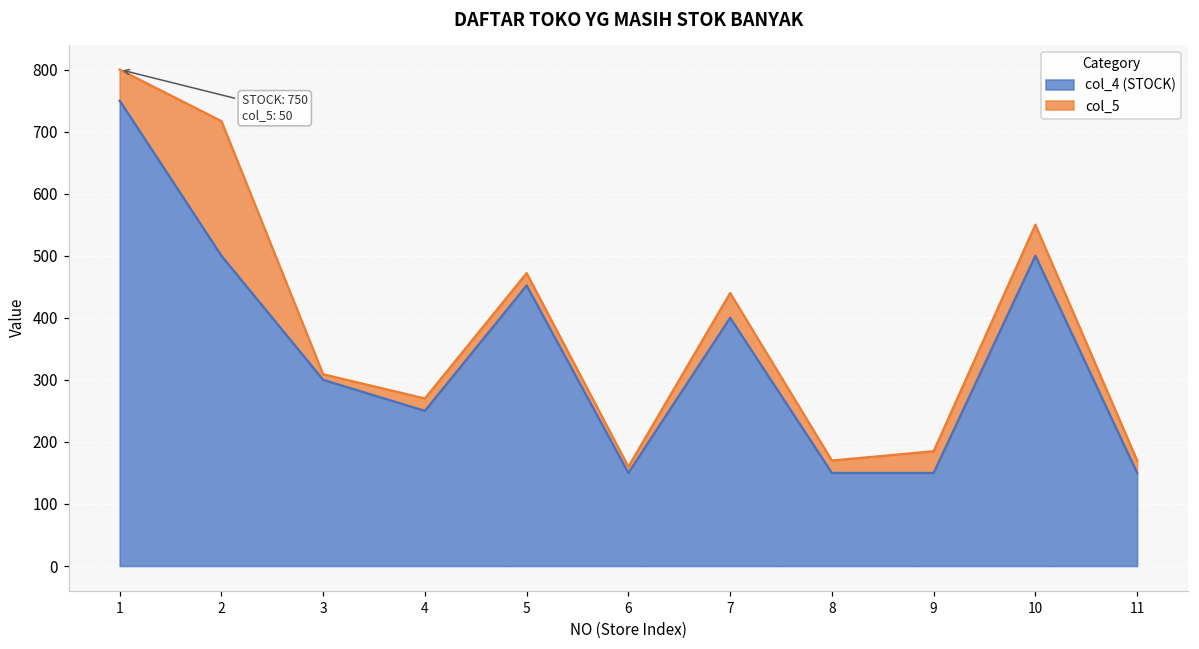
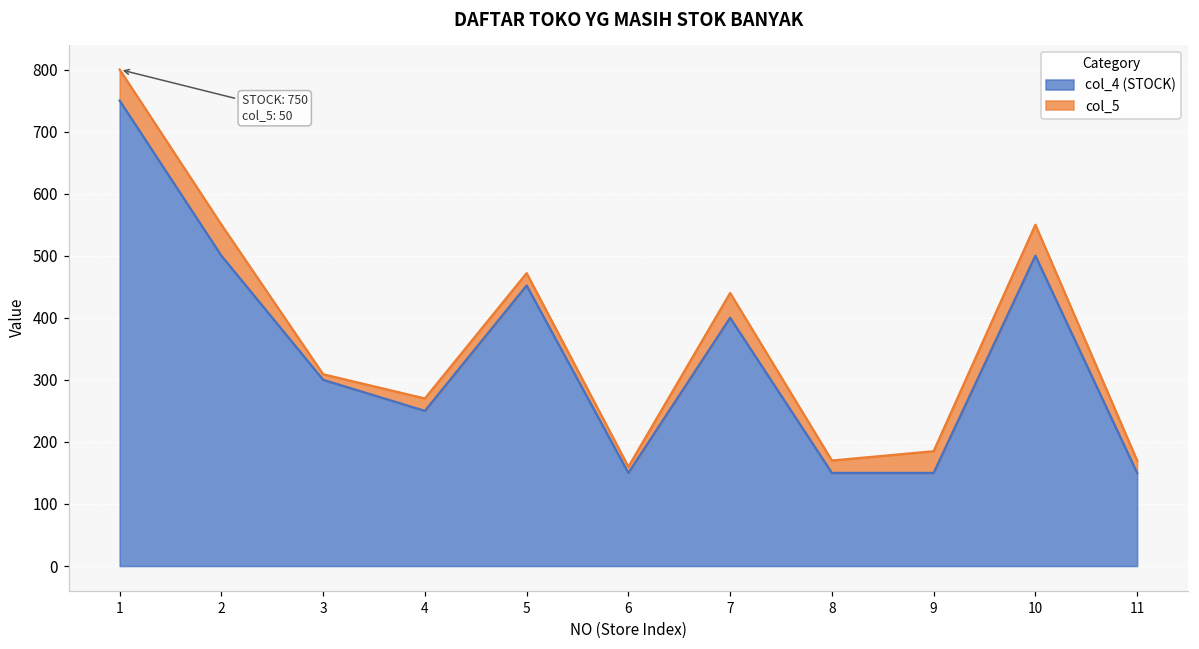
col_5, 2: 220 -> 50
